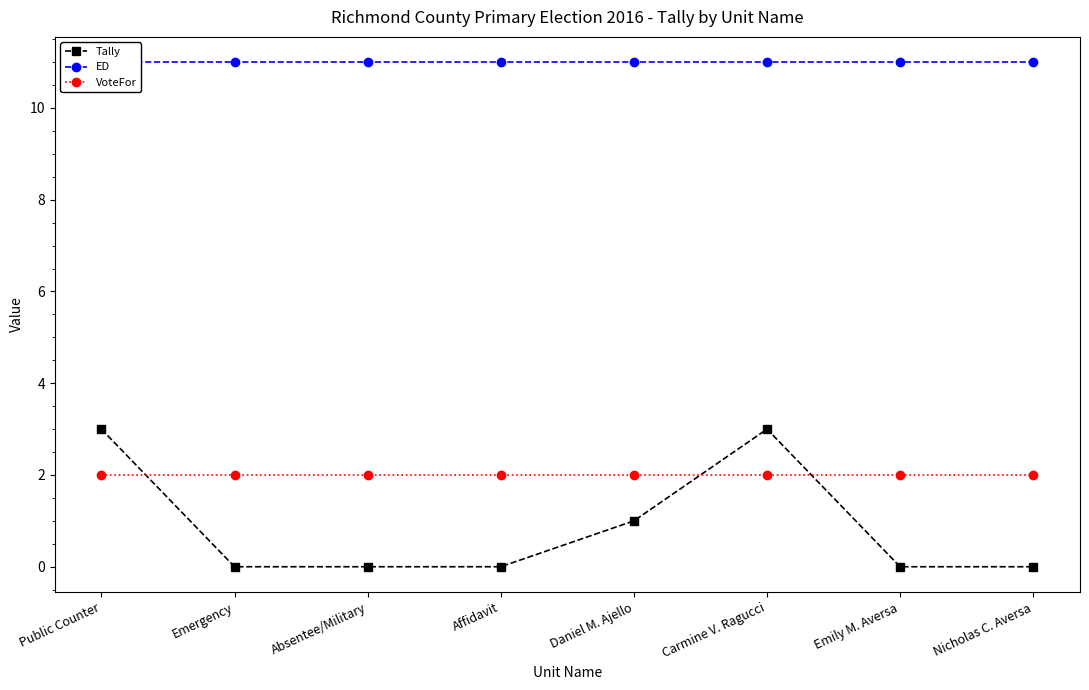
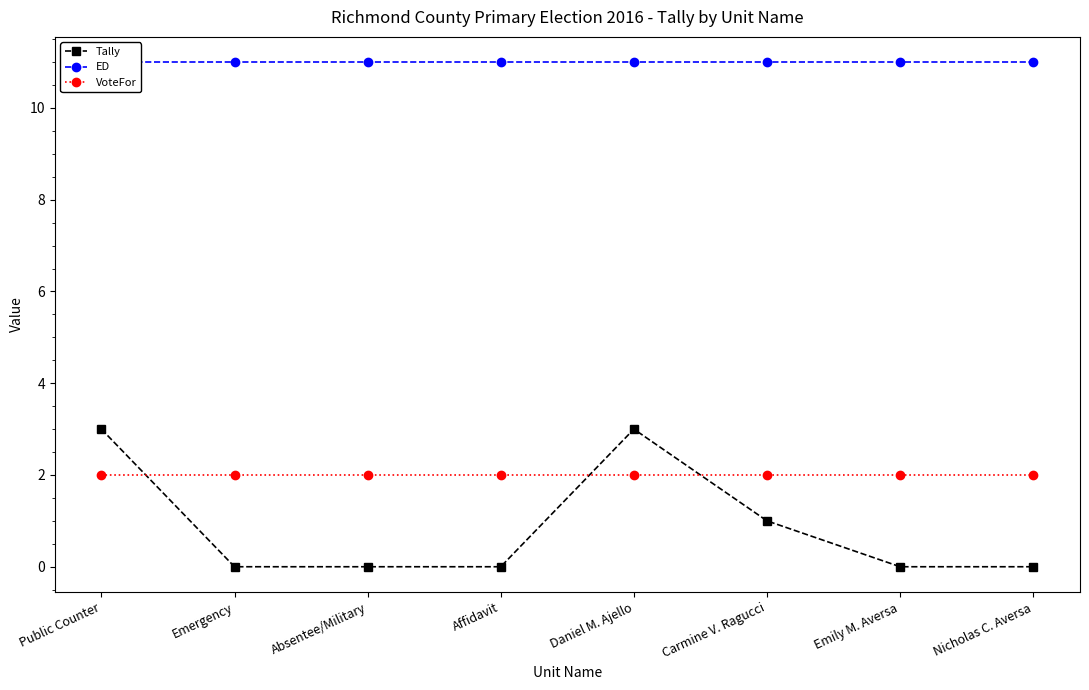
Tally, Daniel M. Ajello: 1 -> 3
Tally, Carmine V. Ragucci: 3 -> 1
